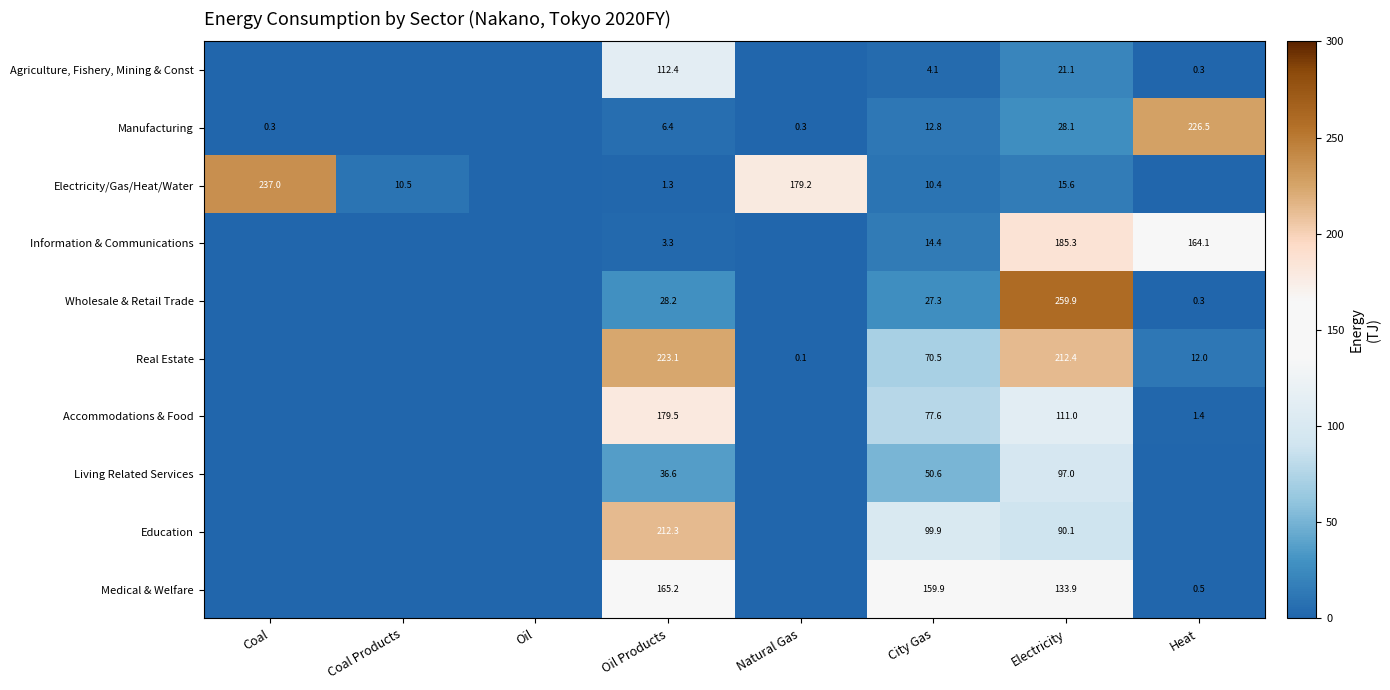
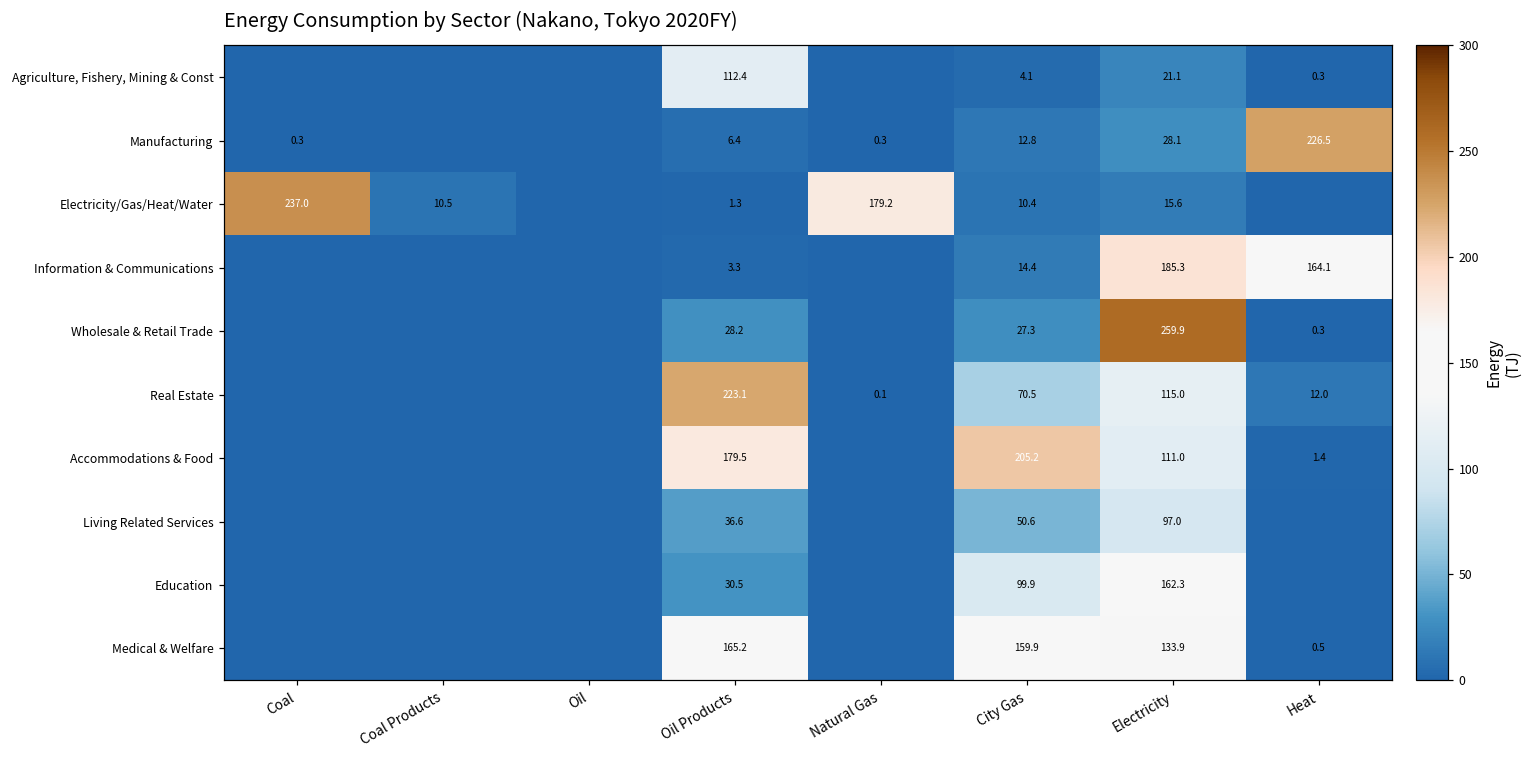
Real Estate, Electricity: 212.4 -> 115.0
Accommodations & Food, City Gas: 77.6 -> 205.2
Education, Oil Products: 212.3 -> 30.5
Education, Electricity: 90.1 -> 162.3
